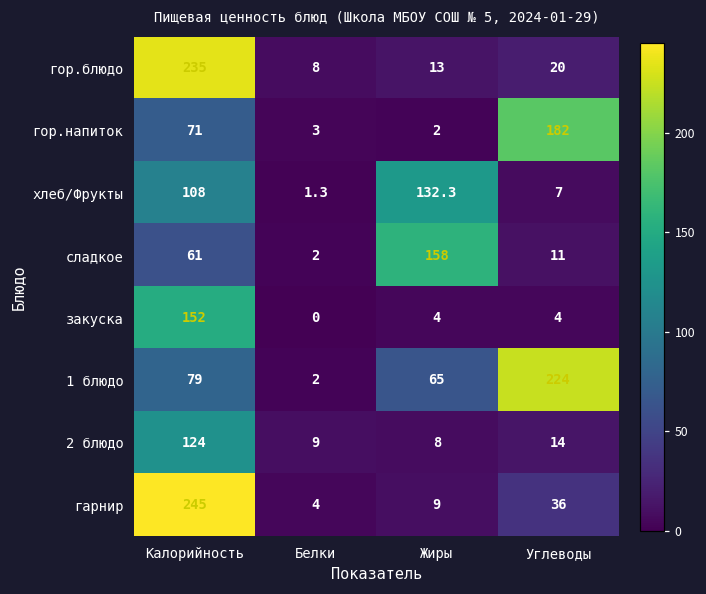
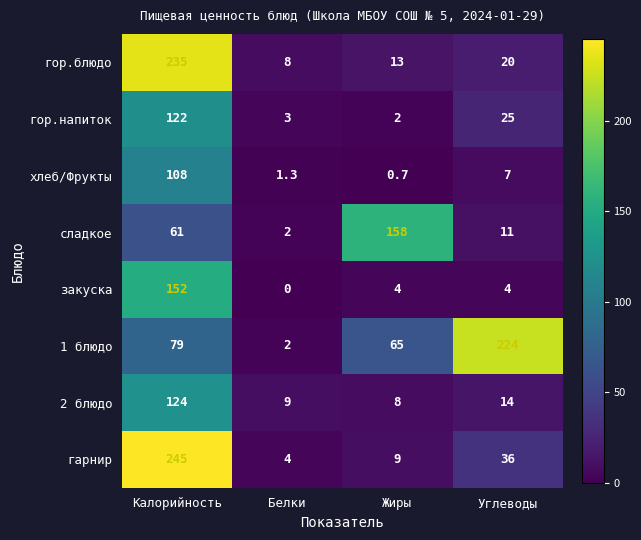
гор.напиток, Калорийность: 71 -> 122
гор.напиток, Углеводы: 182 -> 25
хлеб/Фрукты, Жиры: 132.3 -> 0.7
